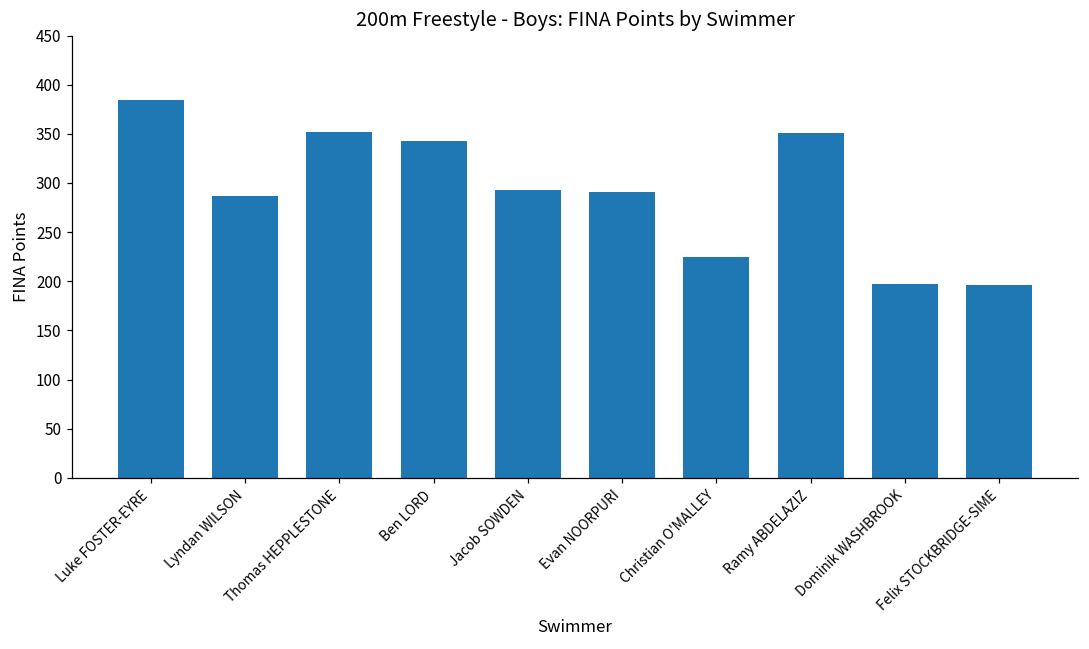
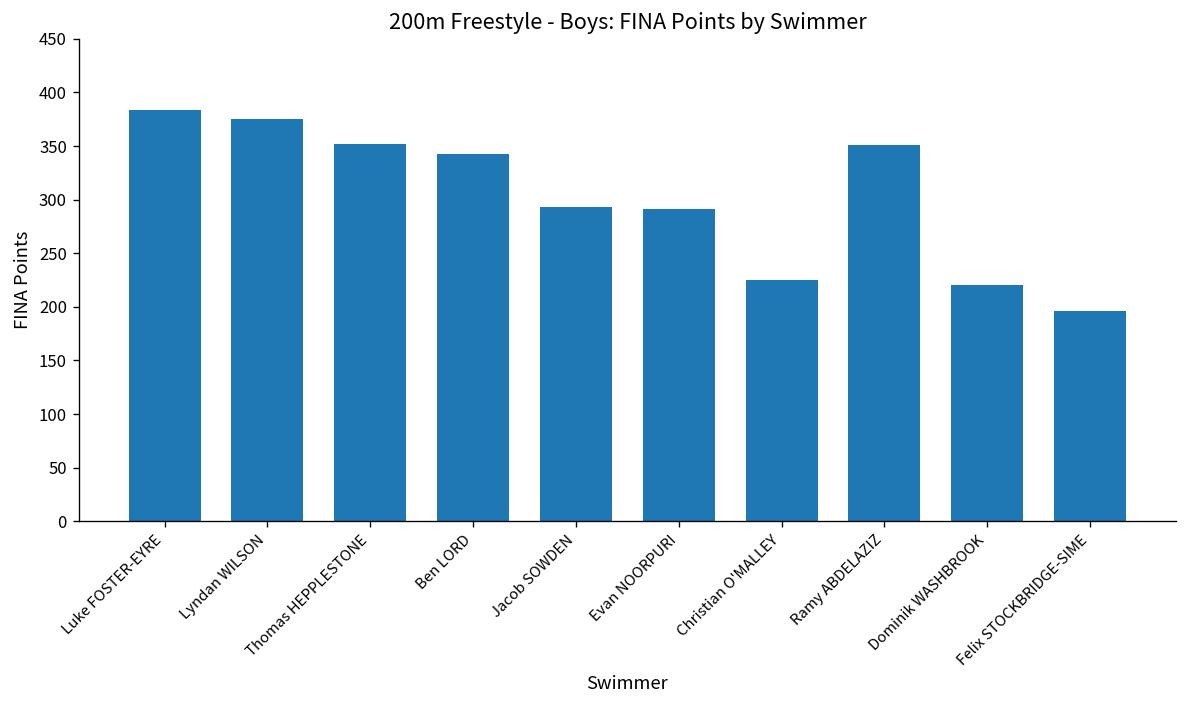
Lyndan WILSON: 290 -> 380
Dominik WASHBROOK: 200 -> 220
